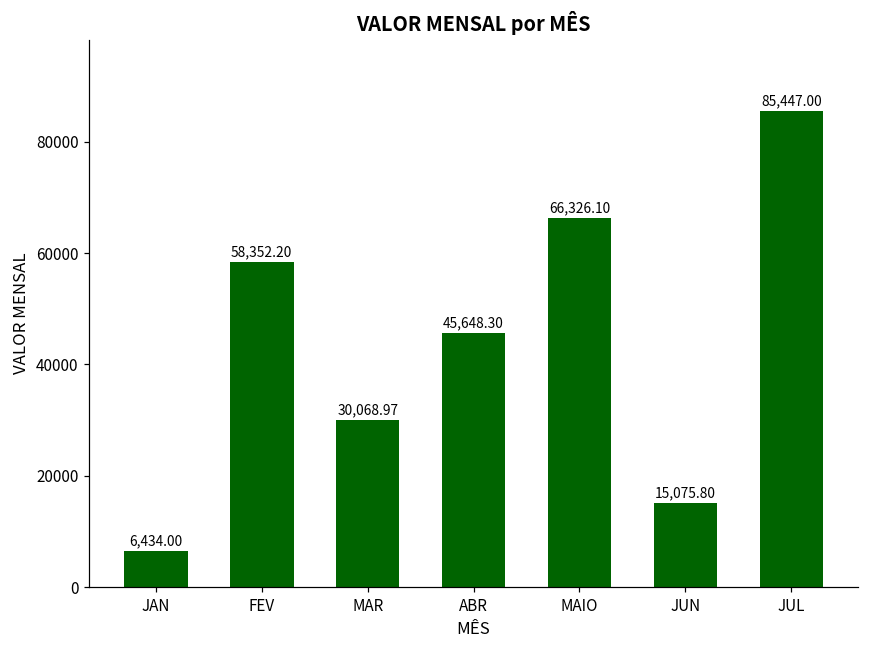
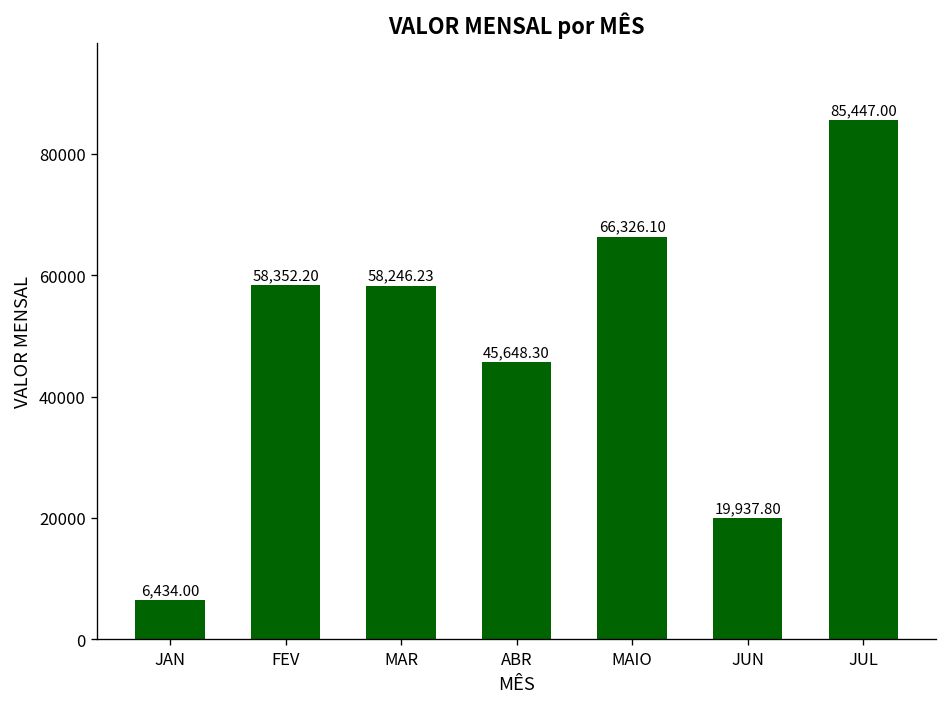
MAR: 30,068.97 -> 58,246.23
JUN: 15,075.80 -> 19,937.80
